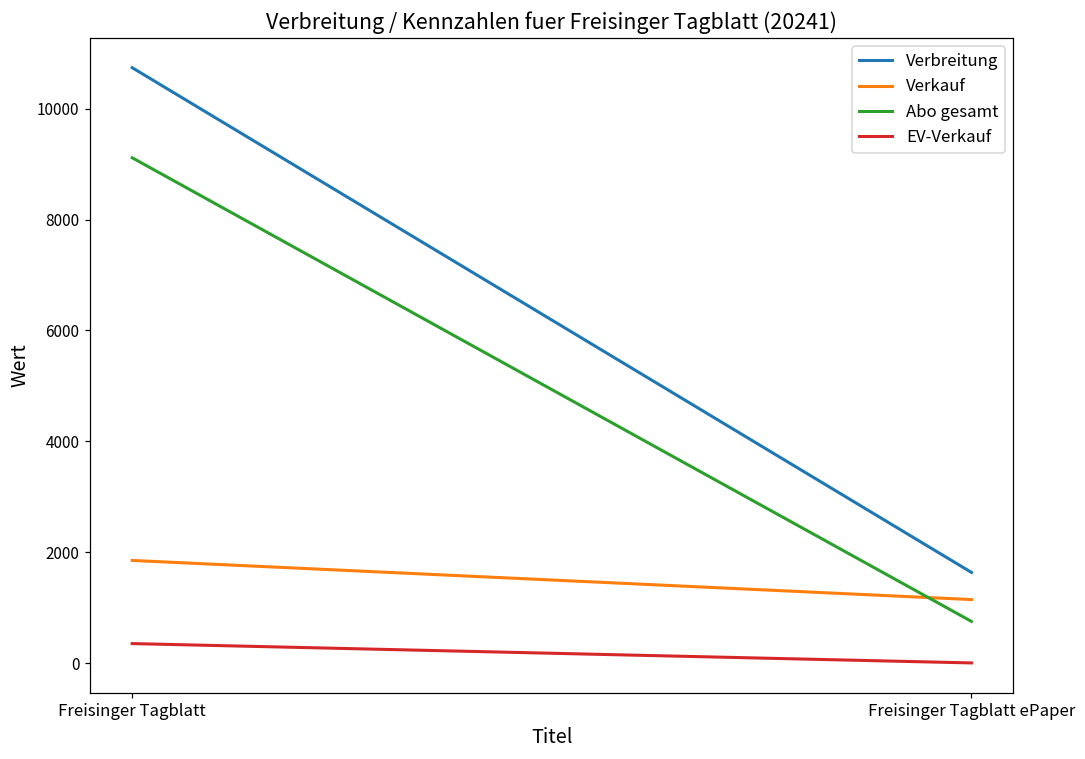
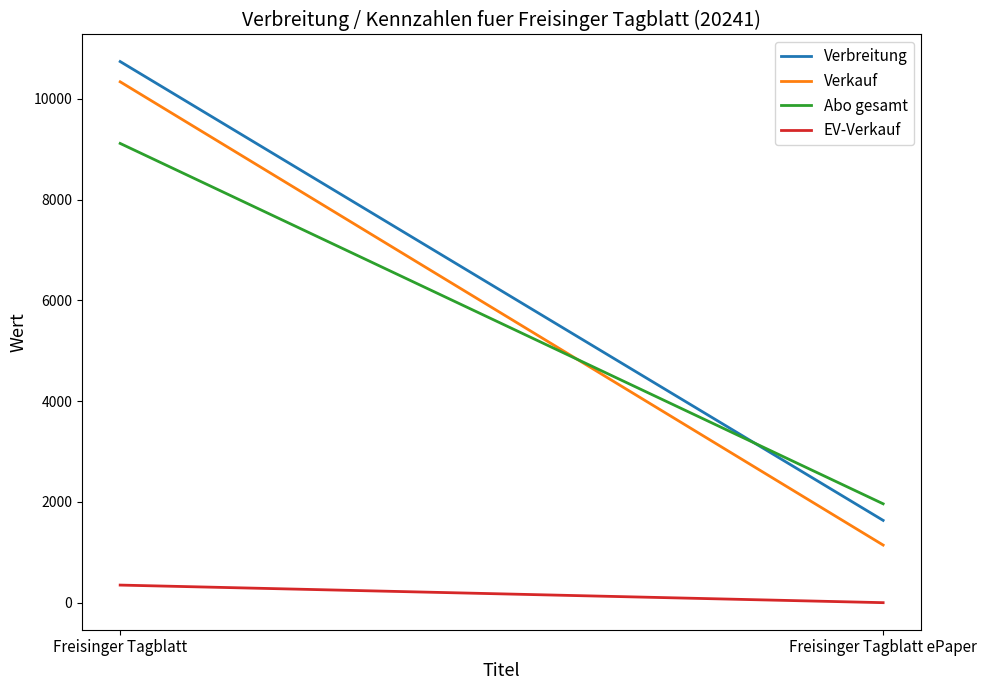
Verkauf, Freisinger Tagblatt: 1900 -> 10300
Abo gesamt, Freisinger Tagblatt ePaper: 800 -> 2000
